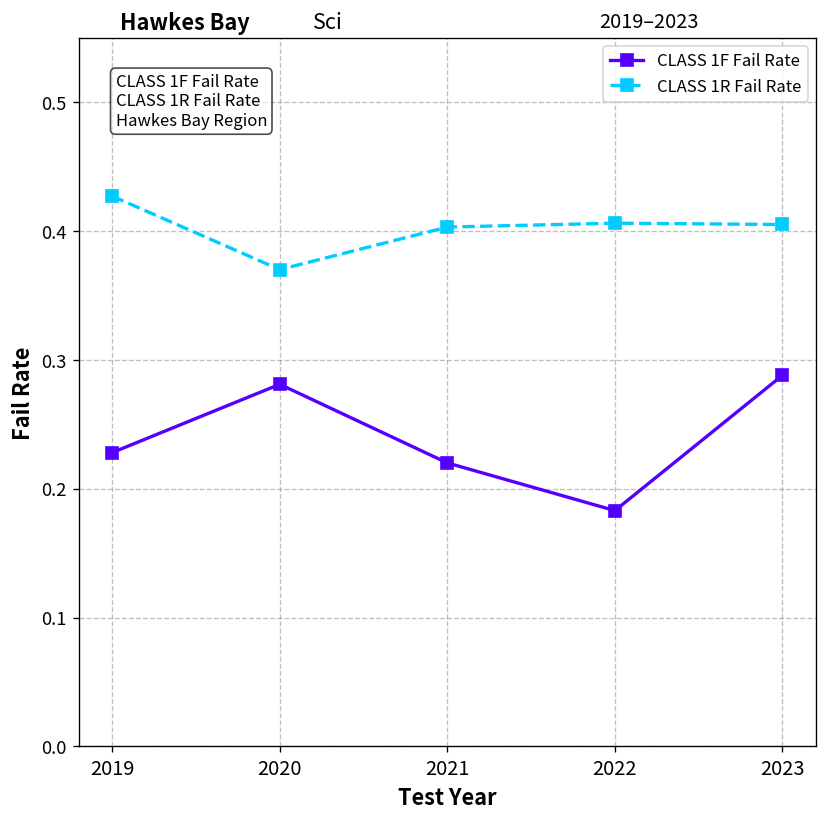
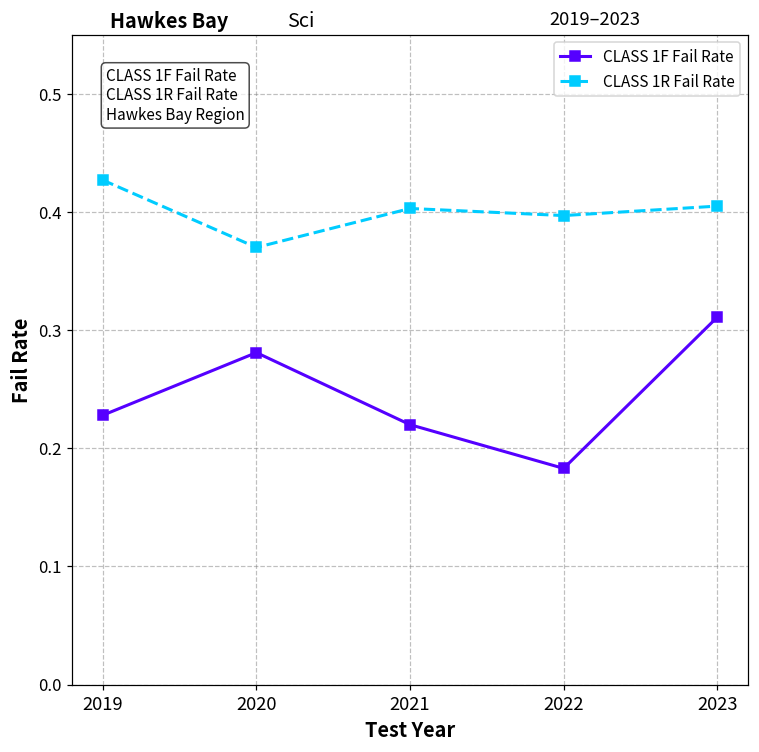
CLASS 1R Fail Rate, 2022: 0.406 -> 0.397
CLASS 1F Fail Rate, 2023: 0.288 -> 0.311
